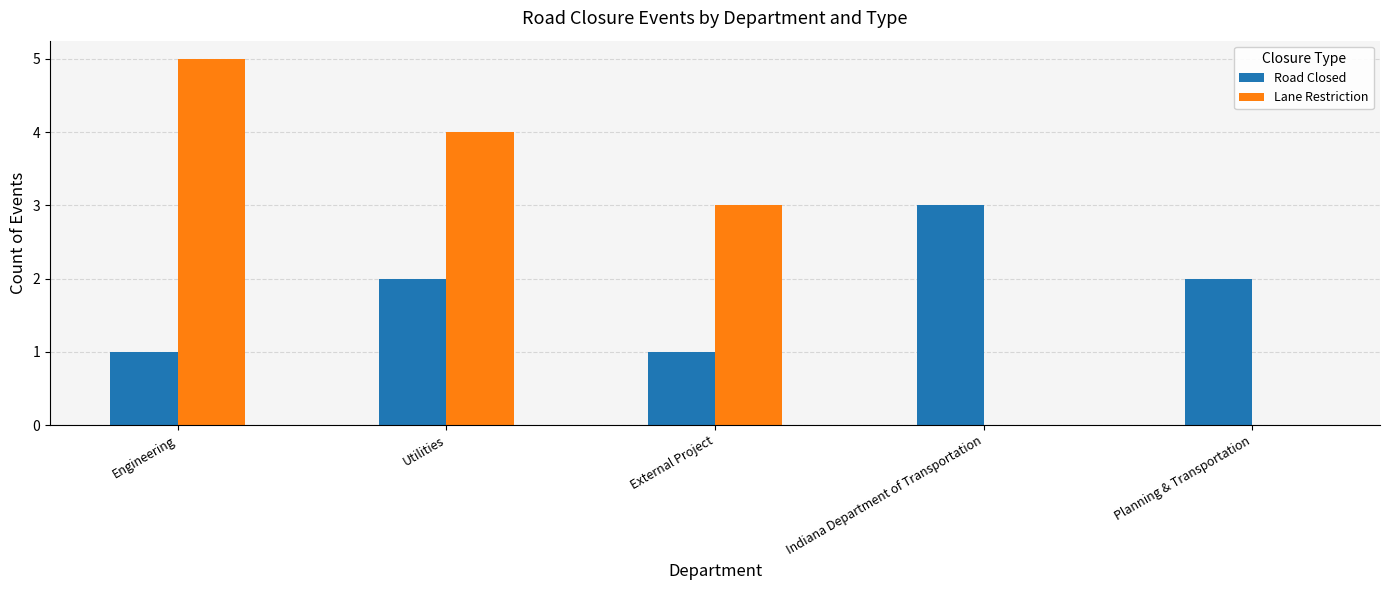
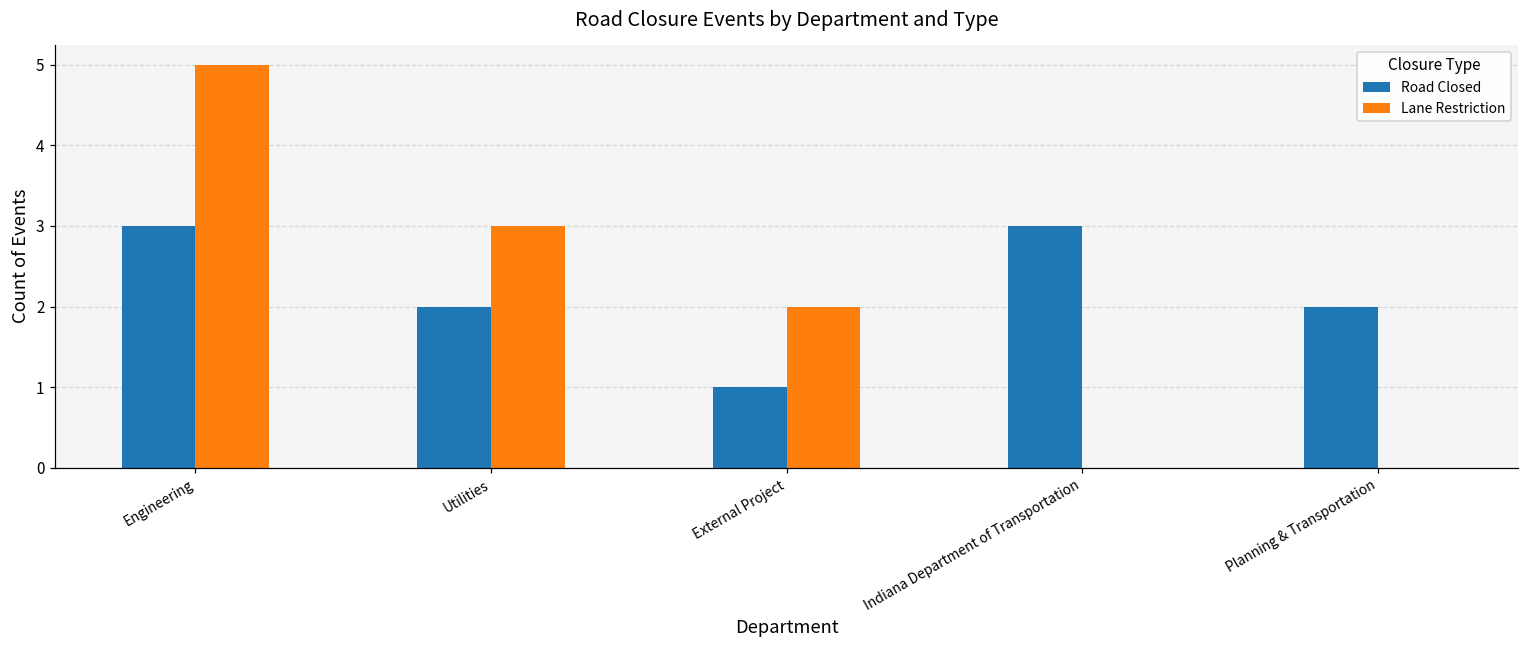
Road Closed, Engineering: 1 -> 3
Lane Restriction, Utilities: 4 -> 3
Lane Restriction, External Project: 3 -> 2
